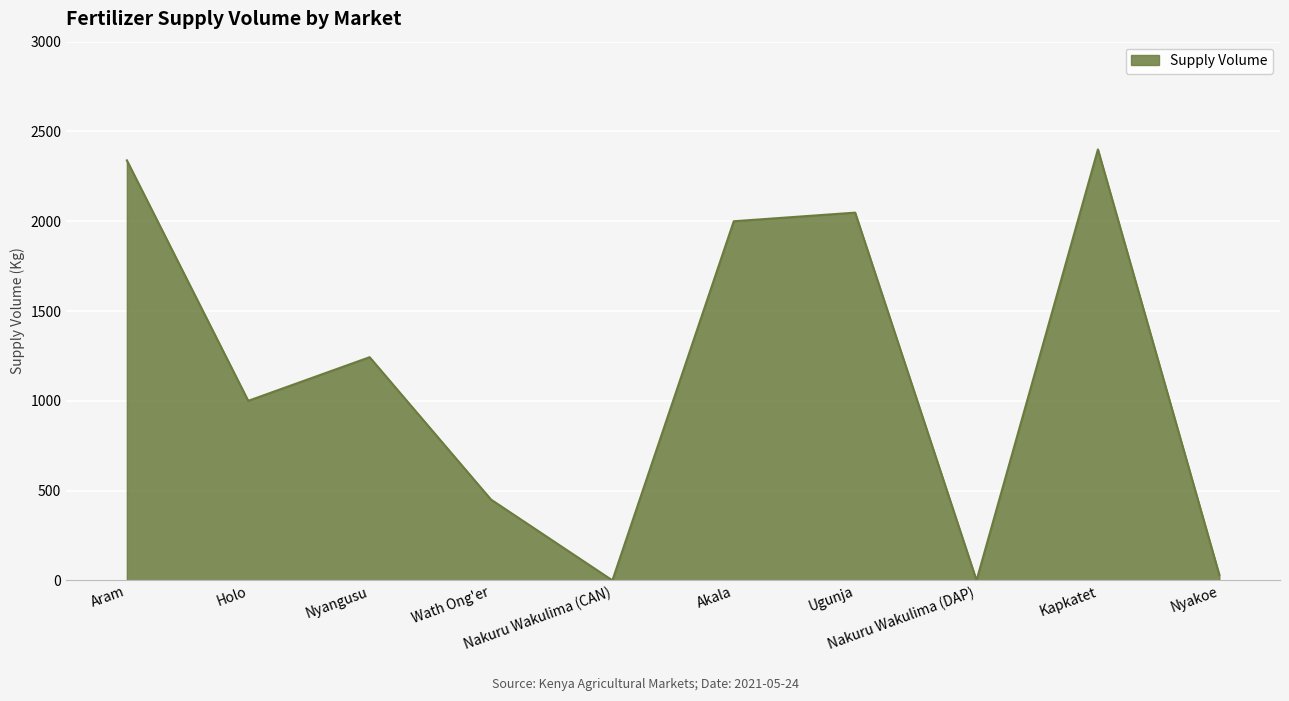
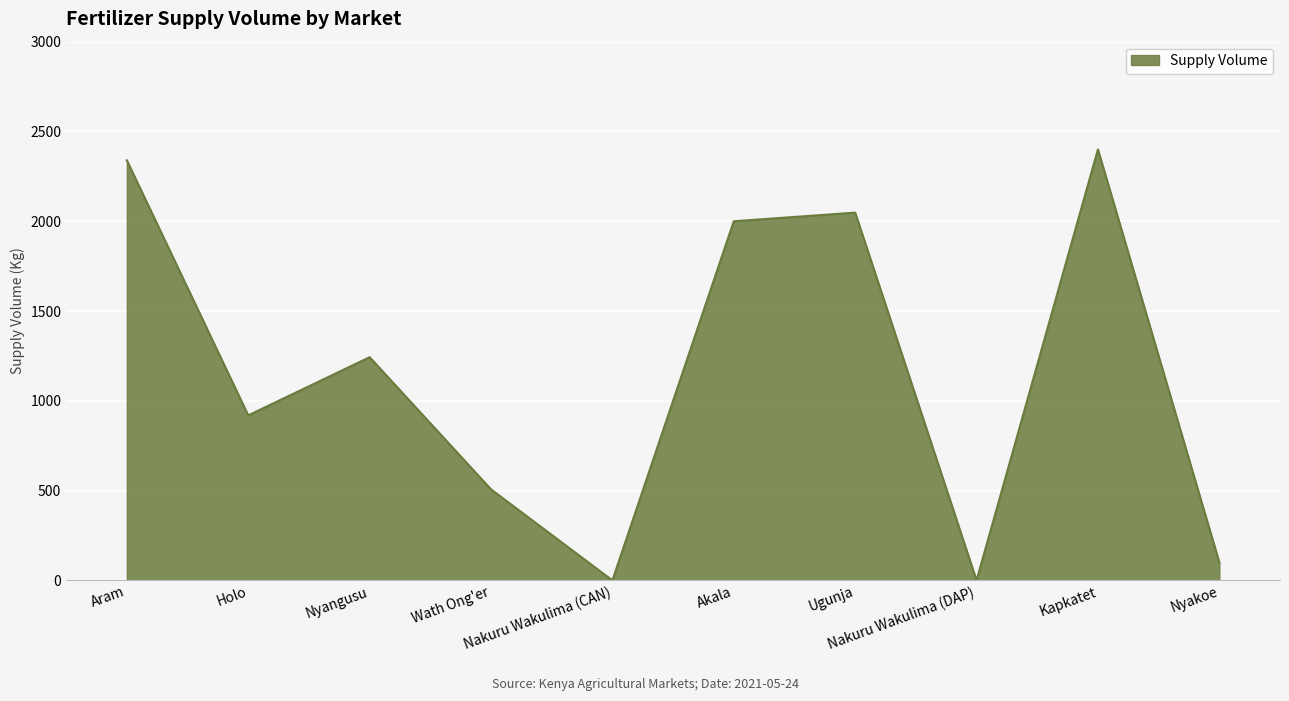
Holo: 1000 -> 920
Wath Ong'er: 450 -> 510
Nyakoe: 30 -> 100
